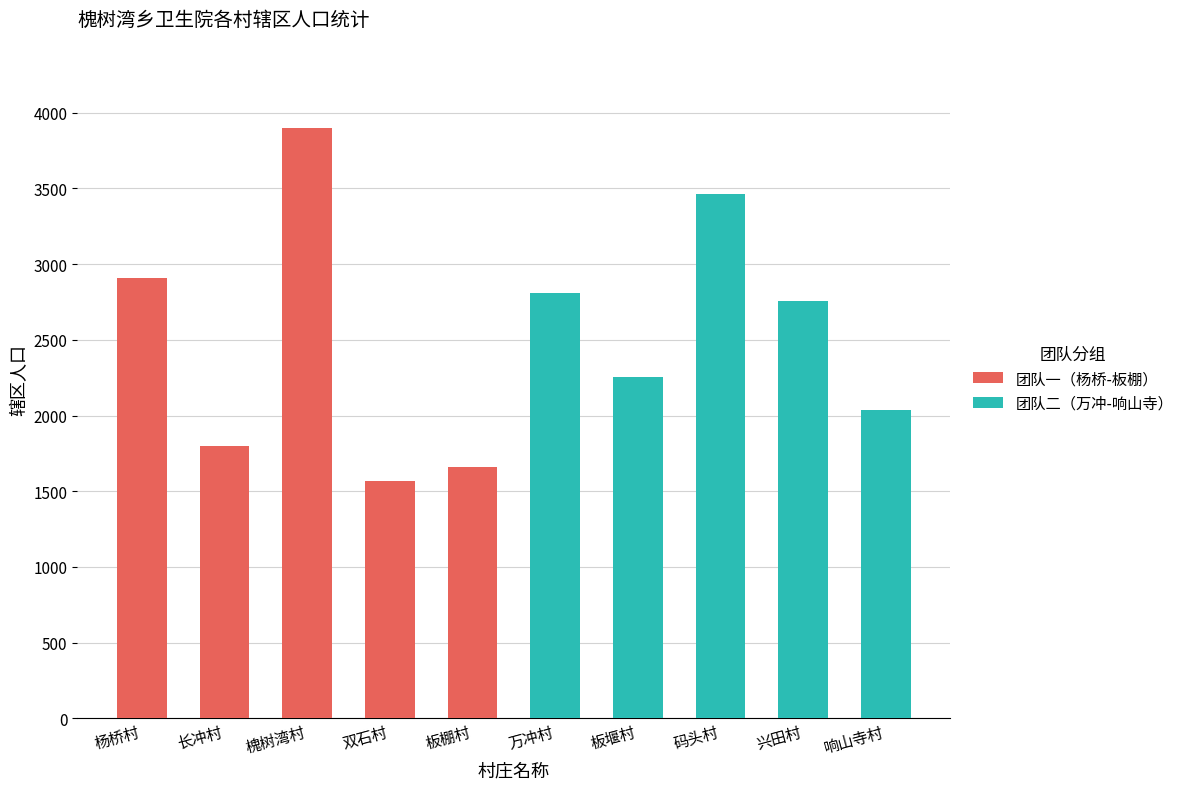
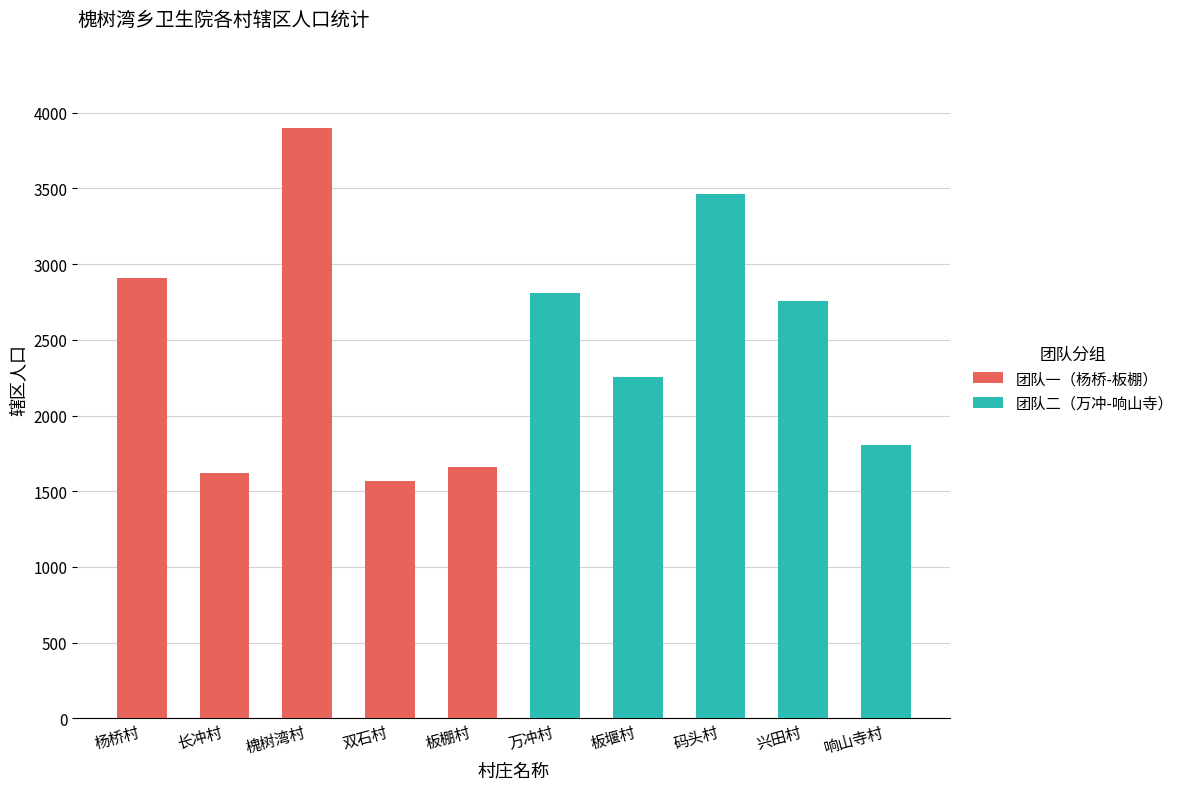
团队一（杨桥-板棚）, 长冲村: 1800 -> 1620
团队二（万冲-响山寺）, 响山寺村: 2040 -> 1810
